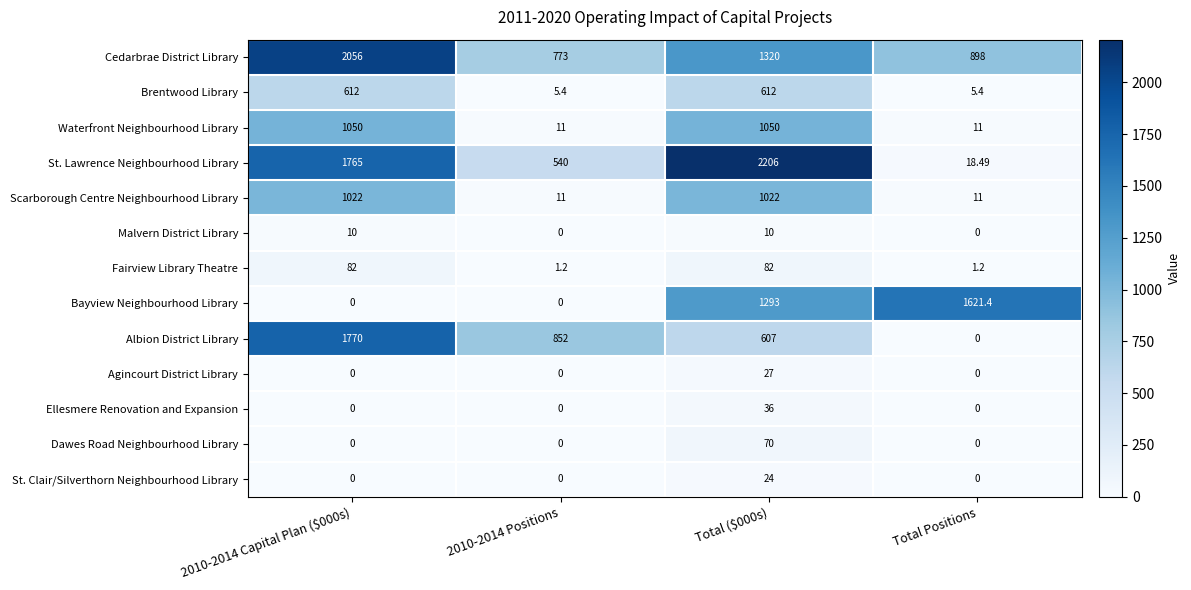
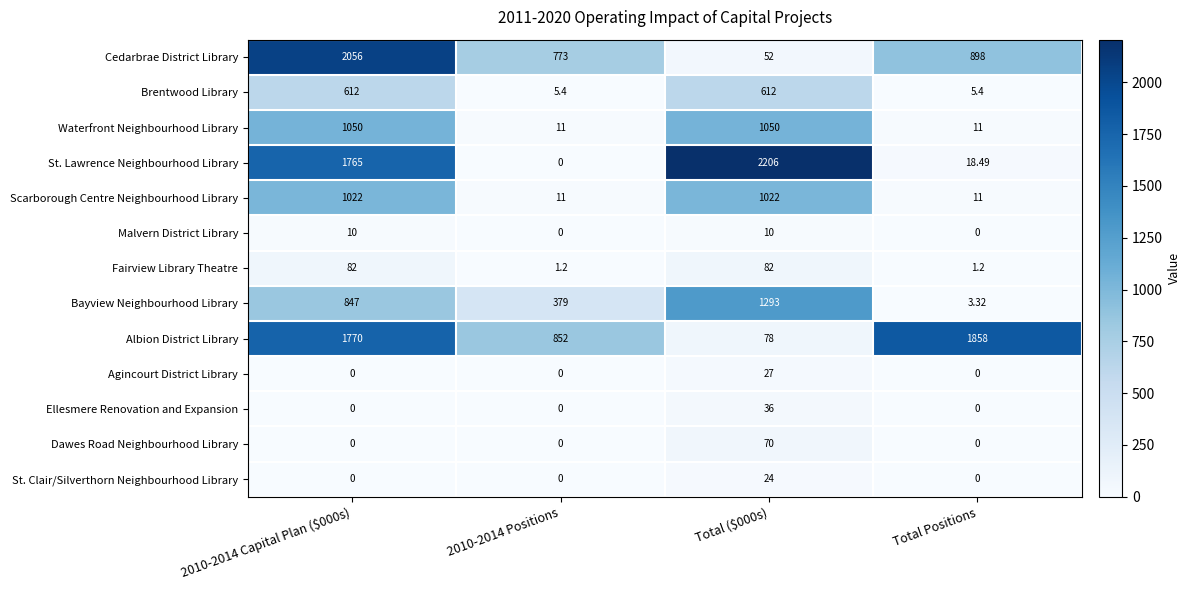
Cedarbrae District Library, Total ($000s): 1320 -> 52
St. Lawrence Neighbourhood Library, 2010-2014 Positions: 540 -> 0
Bayview Neighbourhood Library, 2010-2014 Capital Plan ($000s): 0 -> 847
Bayview Neighbourhood Library, 2010-2014 Positions: 0 -> 379
Bayview Neighbourhood Library, Total Positions: 1621.4 -> 3.32
Albion District Library, Total ($000s): 607 -> 78
Albion District Library, Total Positions: 0 -> 1858
